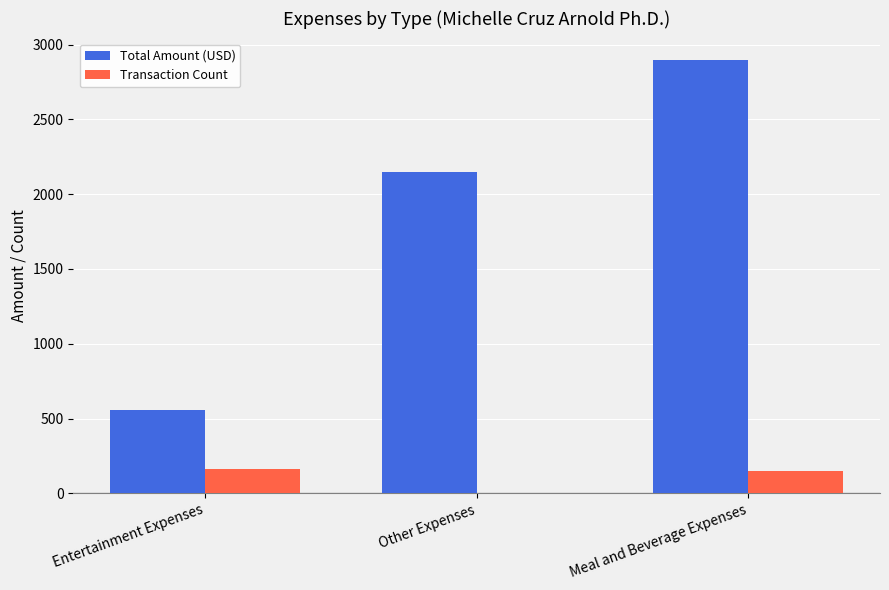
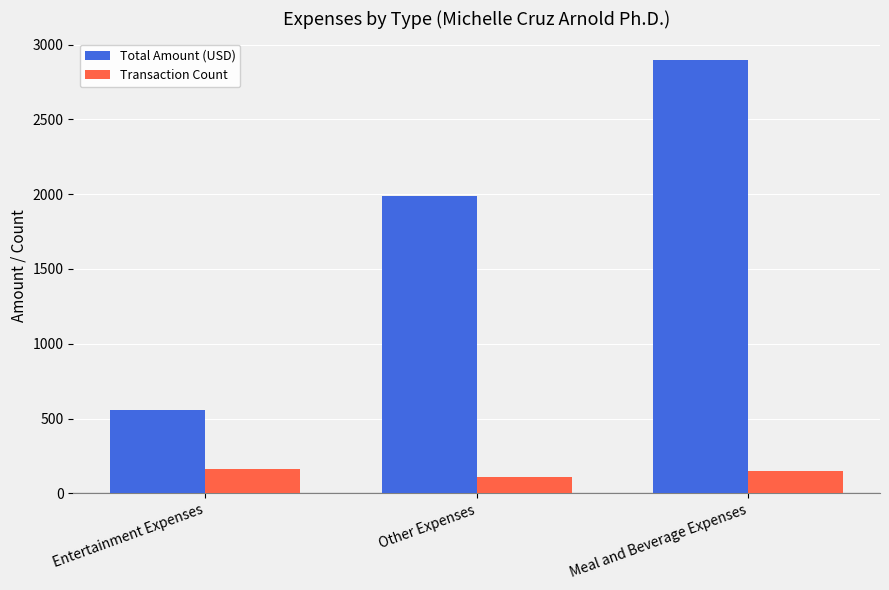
Total Amount (USD), Other Expenses: 2150 -> 1990
Transaction Count, Other Expenses: 0 -> 110
